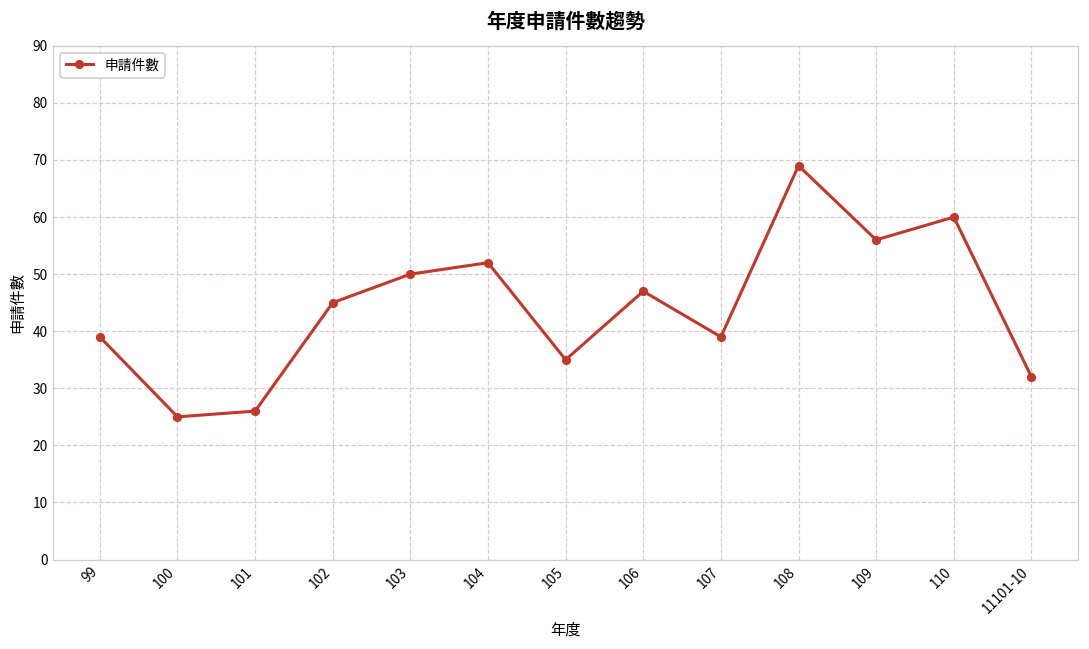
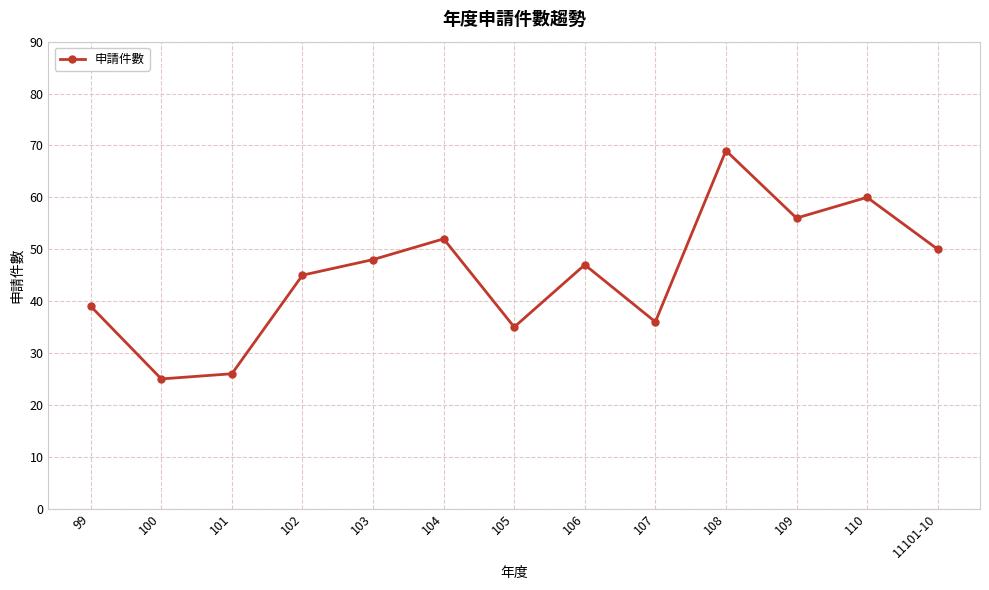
103: 50 -> 48
107: 39 -> 36
11101-10: 32 -> 50
